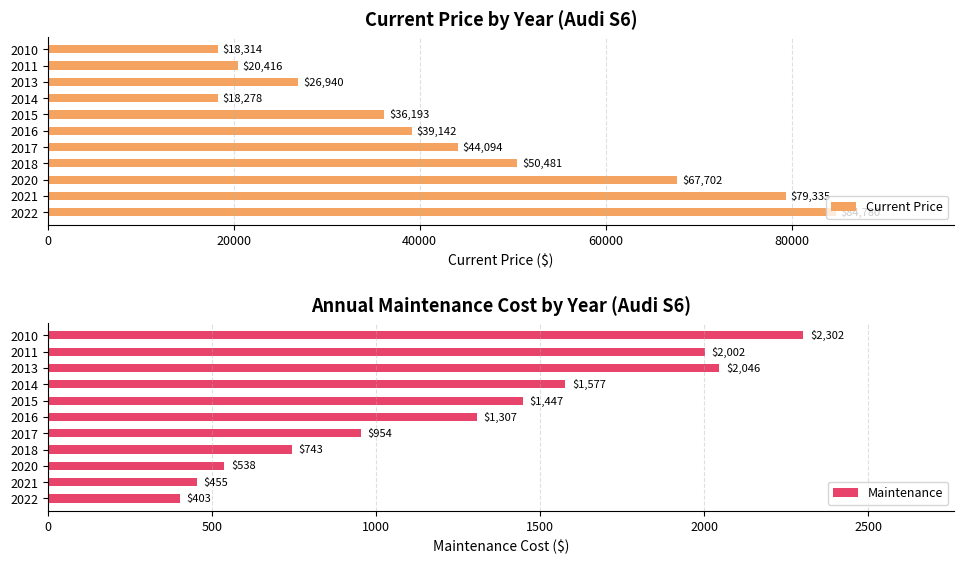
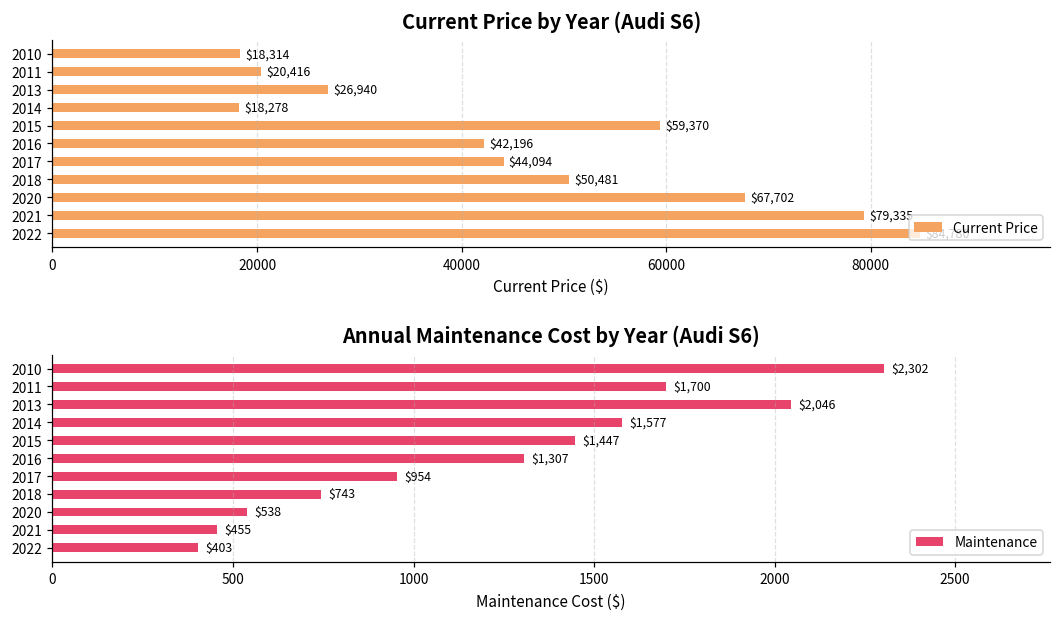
Current Price by Year (Audi S6), 2015: $36,193 -> $59,370
Current Price by Year (Audi S6), 2016: $39,142 -> $42,196
Annual Maintenance Cost by Year (Audi S6), 2011: $2,002 -> $1,700
